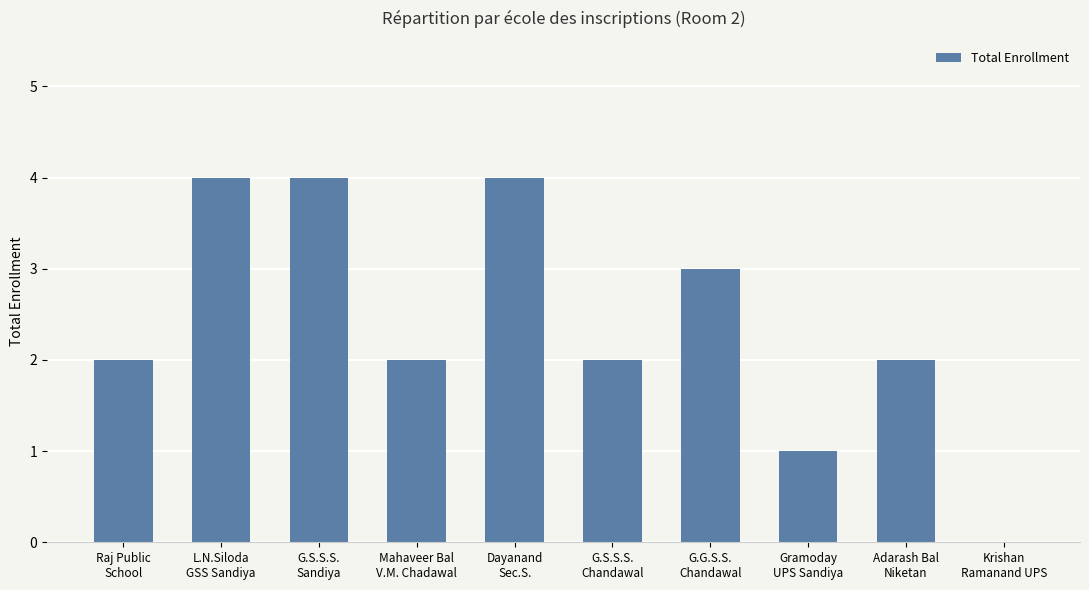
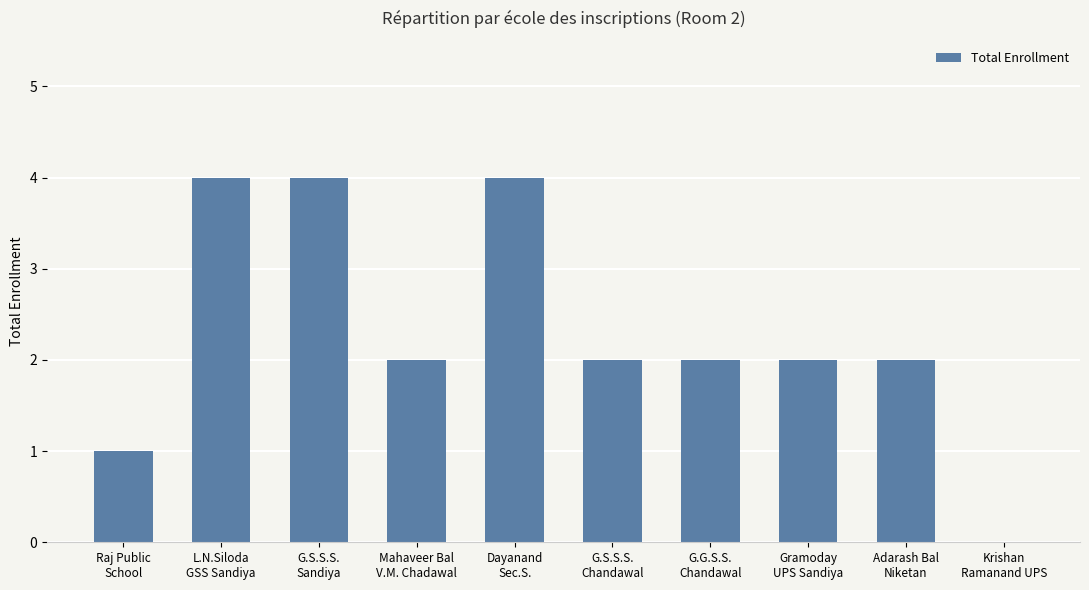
Raj Public School: 2 -> 1
G.G.S.S. Chandawal: 3 -> 2
Gramoday UPS Sandiya: 1 -> 2
